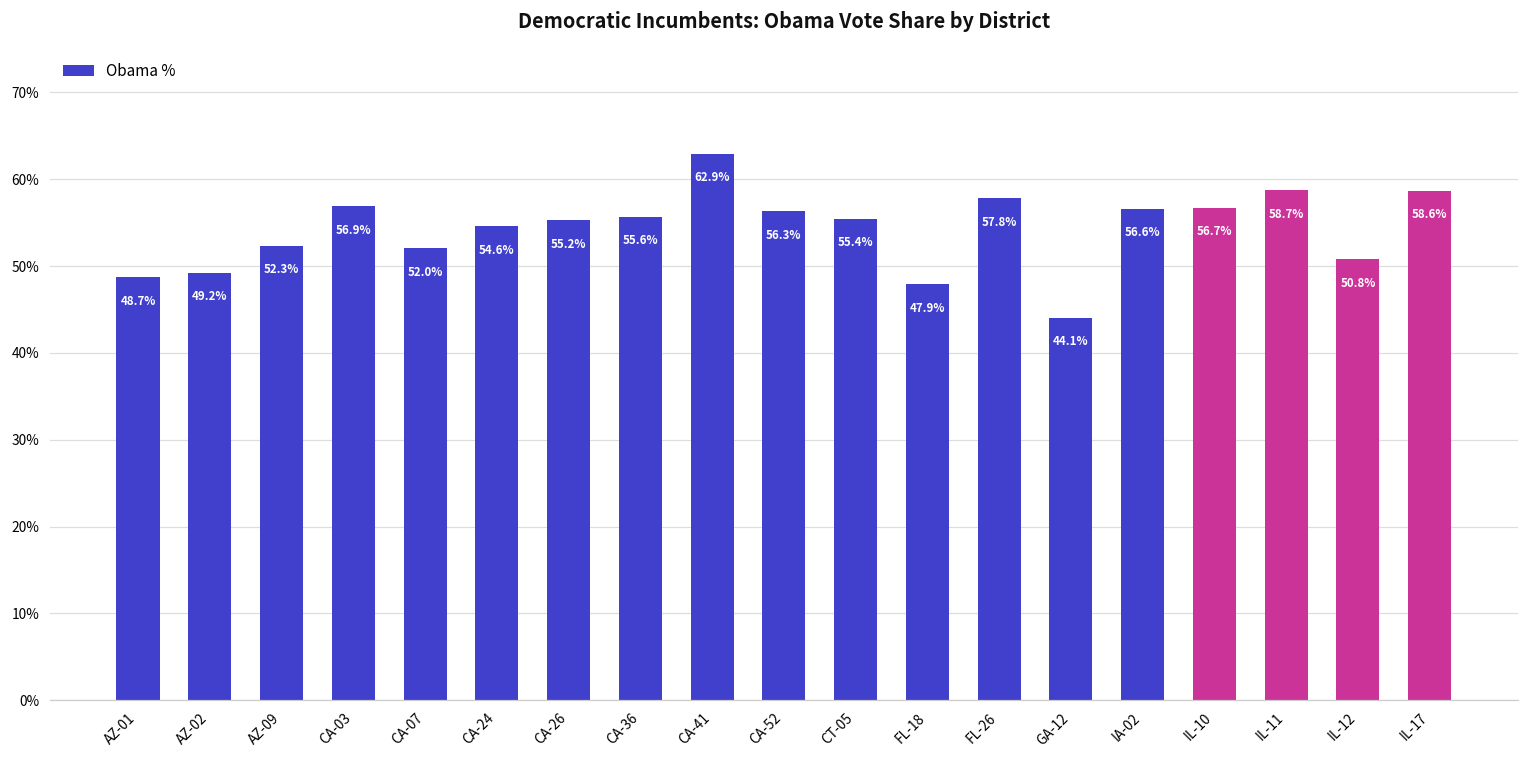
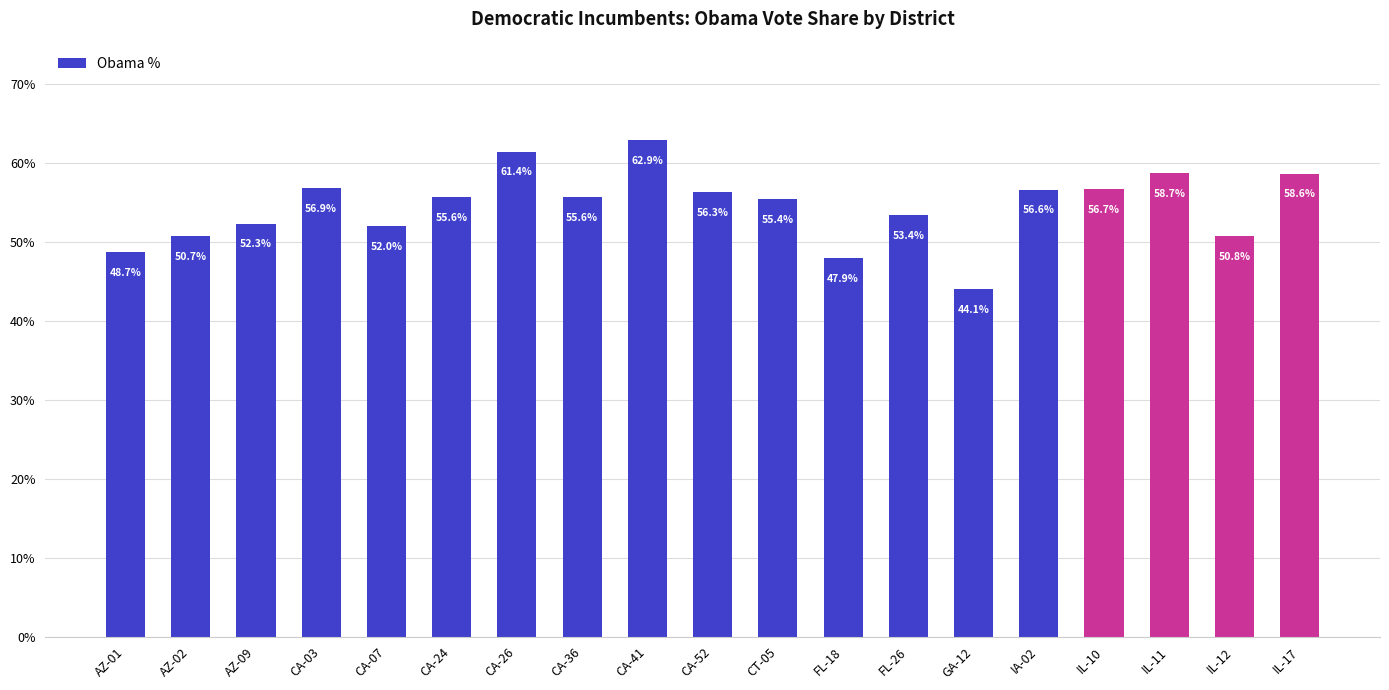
AZ-02: 49.2% -> 50.7%
CA-24: 54.6% -> 55.6%
CA-26: 55.2% -> 61.4%
FL-26: 57.8% -> 53.4%
